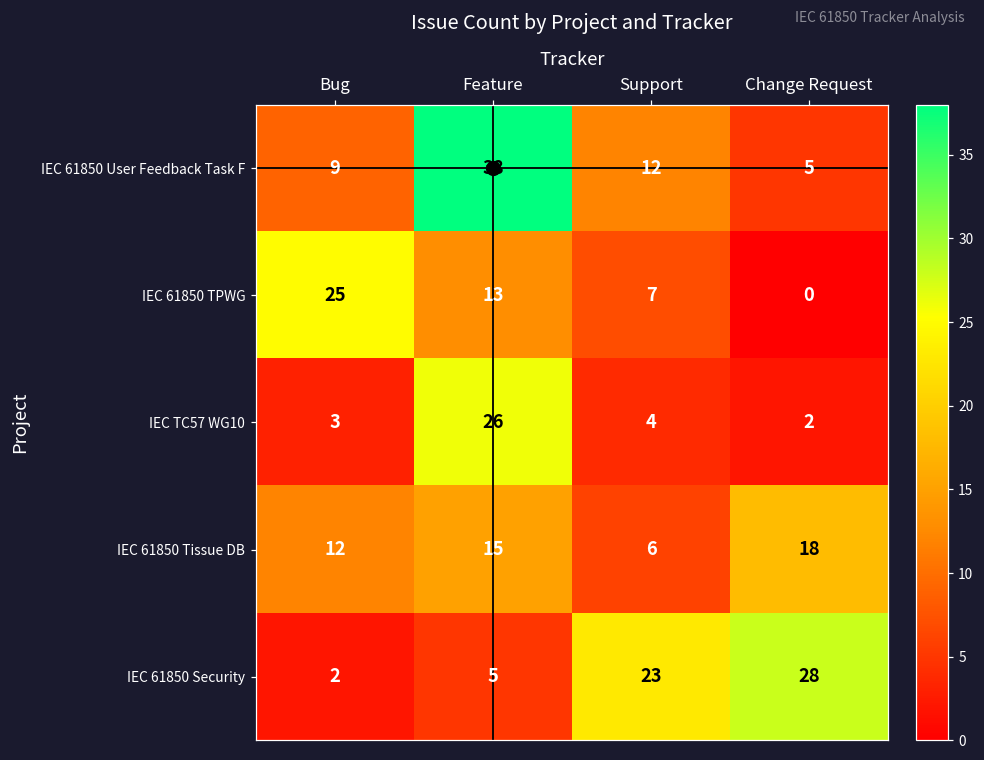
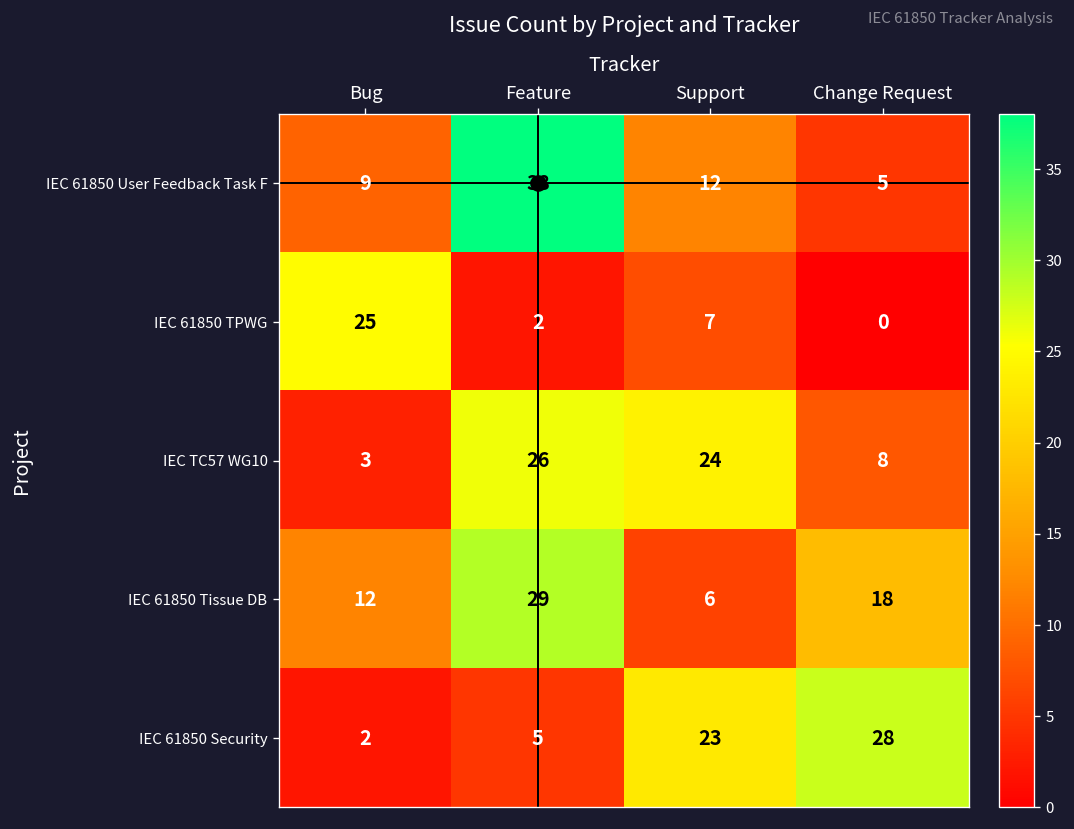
IEC 61850 TPWG, Feature: 13 -> 2
IEC TC57 WG10, Support: 4 -> 24
IEC TC57 WG10, Change Request: 2 -> 8
IEC 61850 Tissue DB, Feature: 15 -> 29
